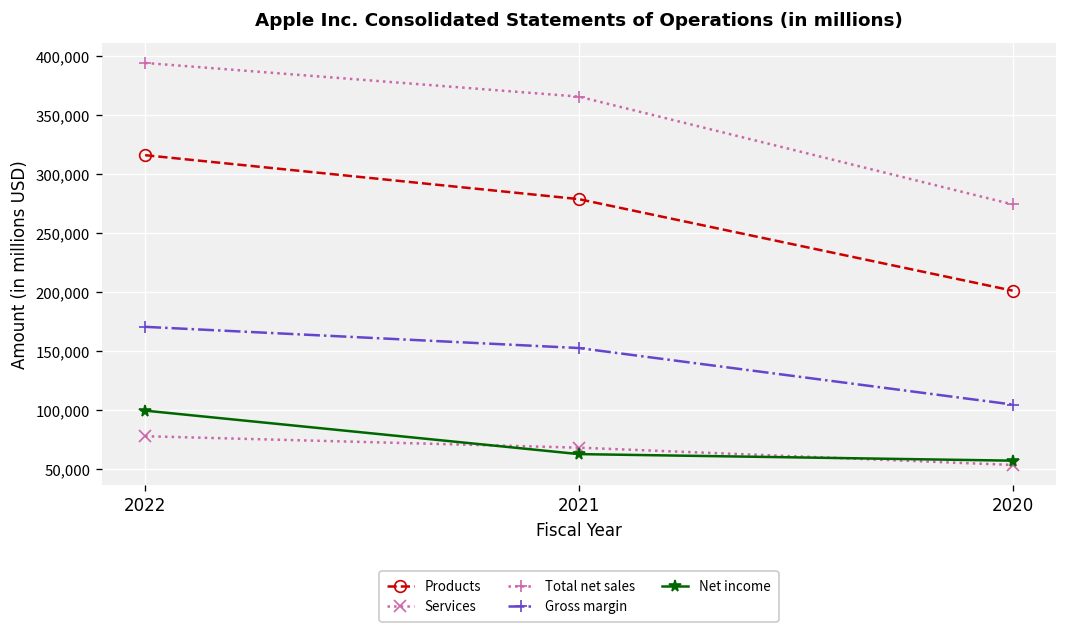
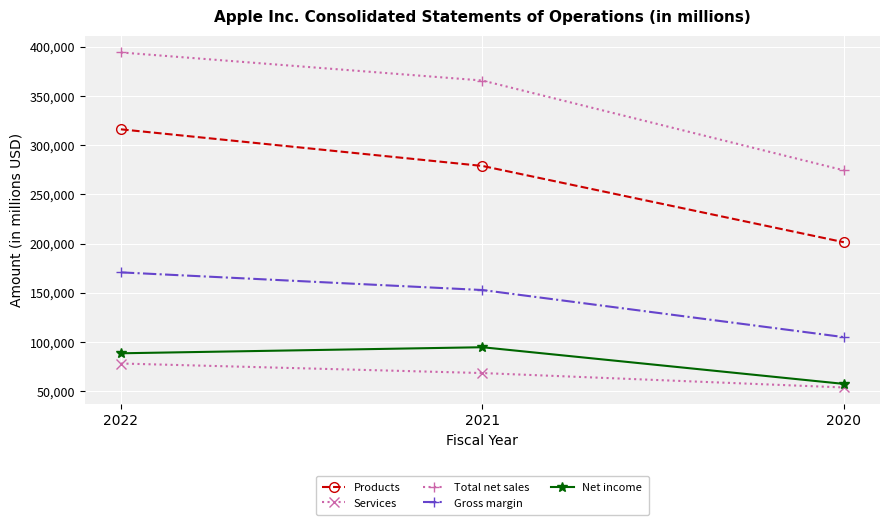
Net income, 2022: 100,000 -> 90,000
Net income, 2021: 60,000 -> 90,000
